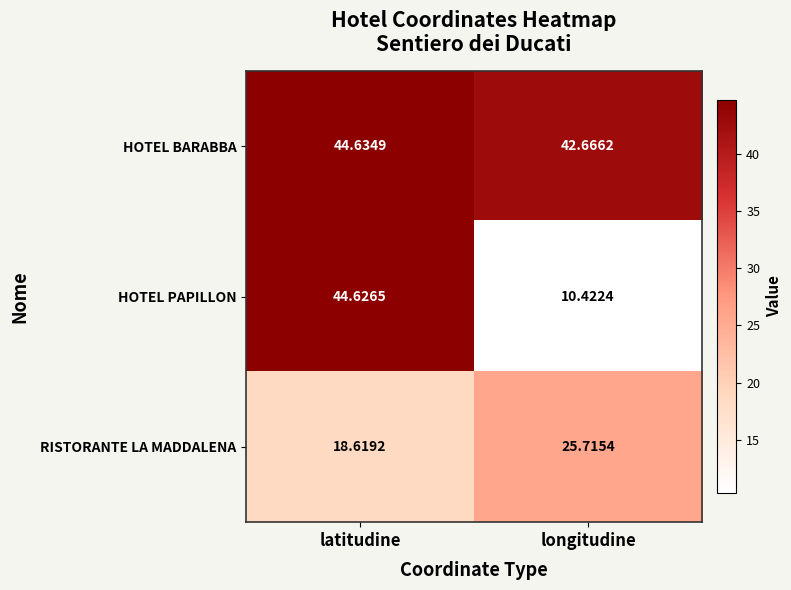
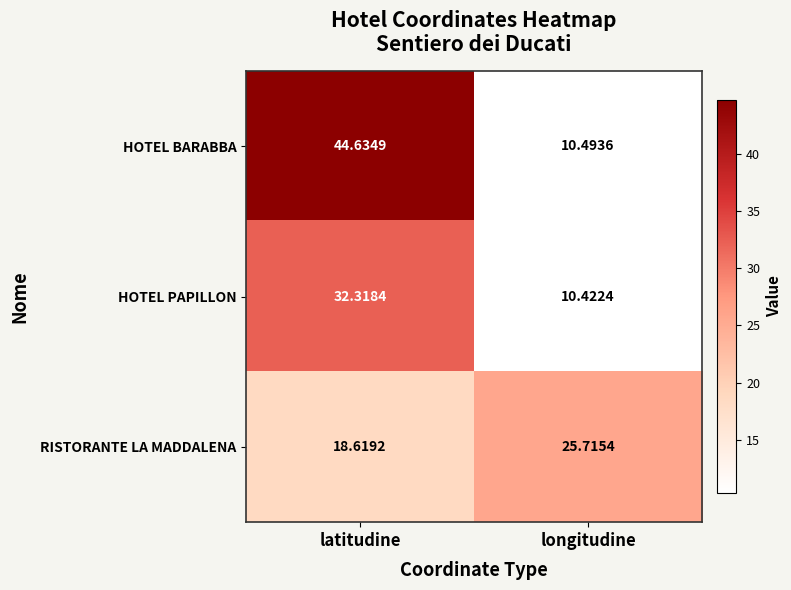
HOTEL BARABBA, longitudine: 42.6662 -> 10.4936
HOTEL PAPILLON, latitudine: 44.6265 -> 32.3184
